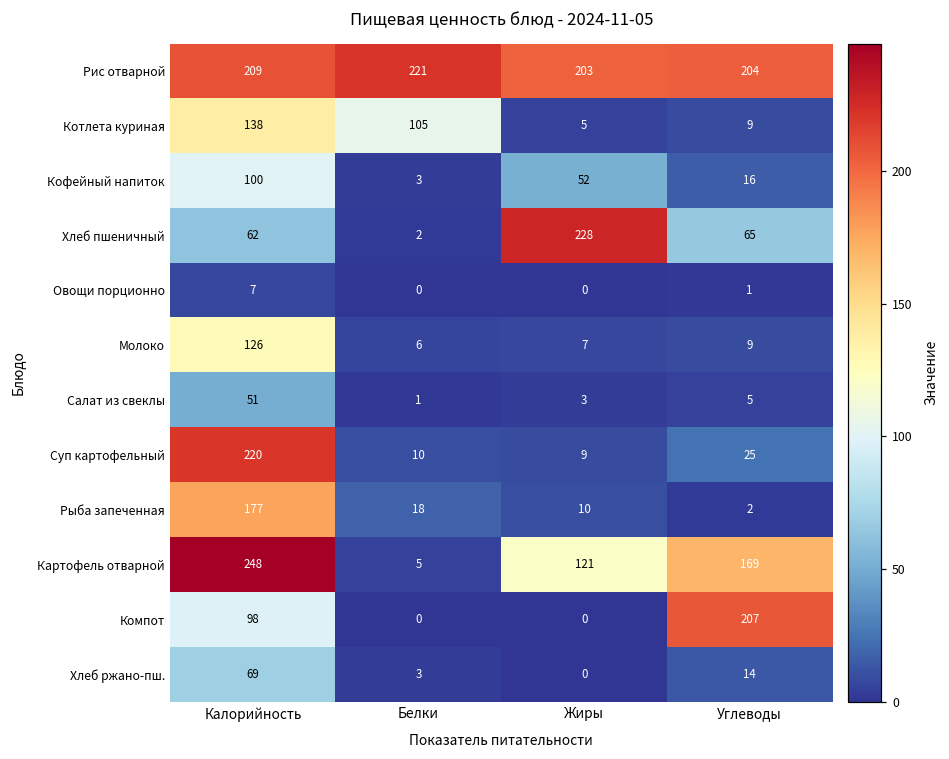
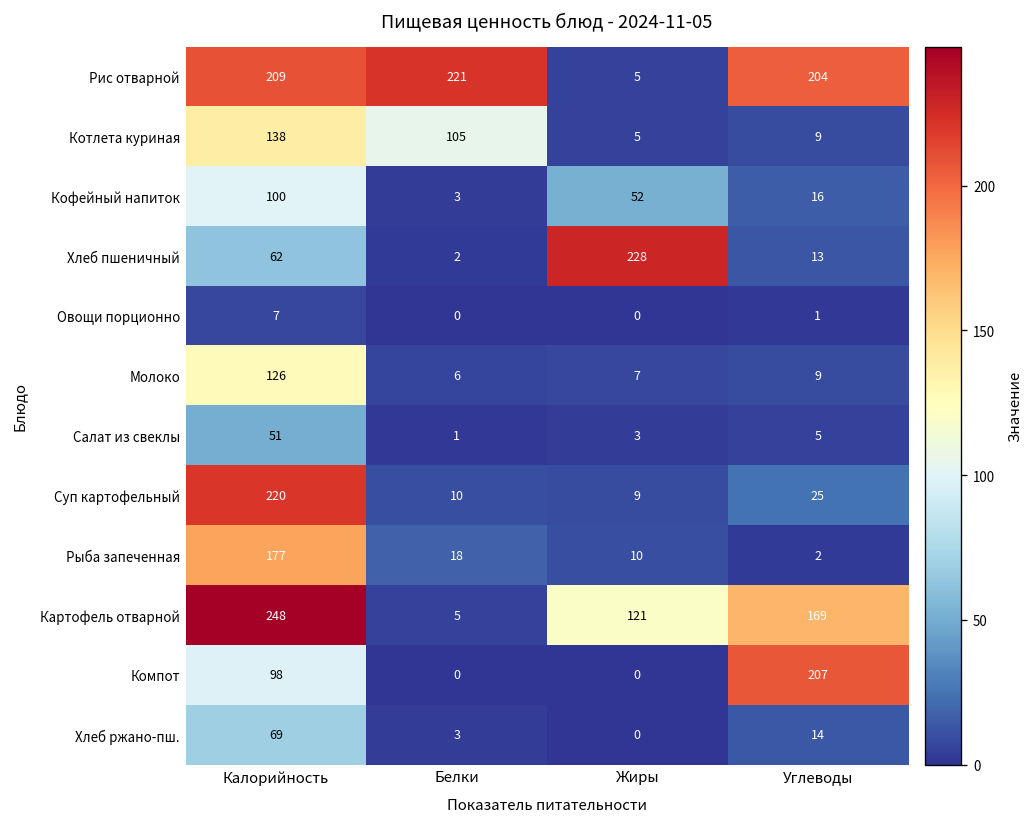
Рис отварной, Жиры: 203 -> 5
Хлеб пшеничный, Углеводы: 65 -> 13
